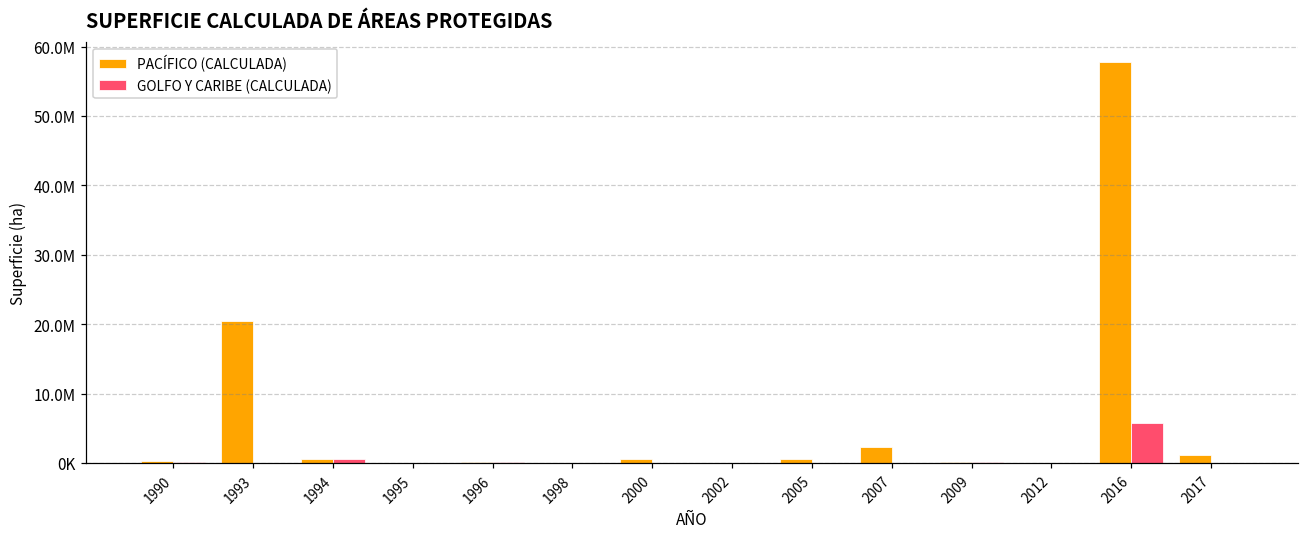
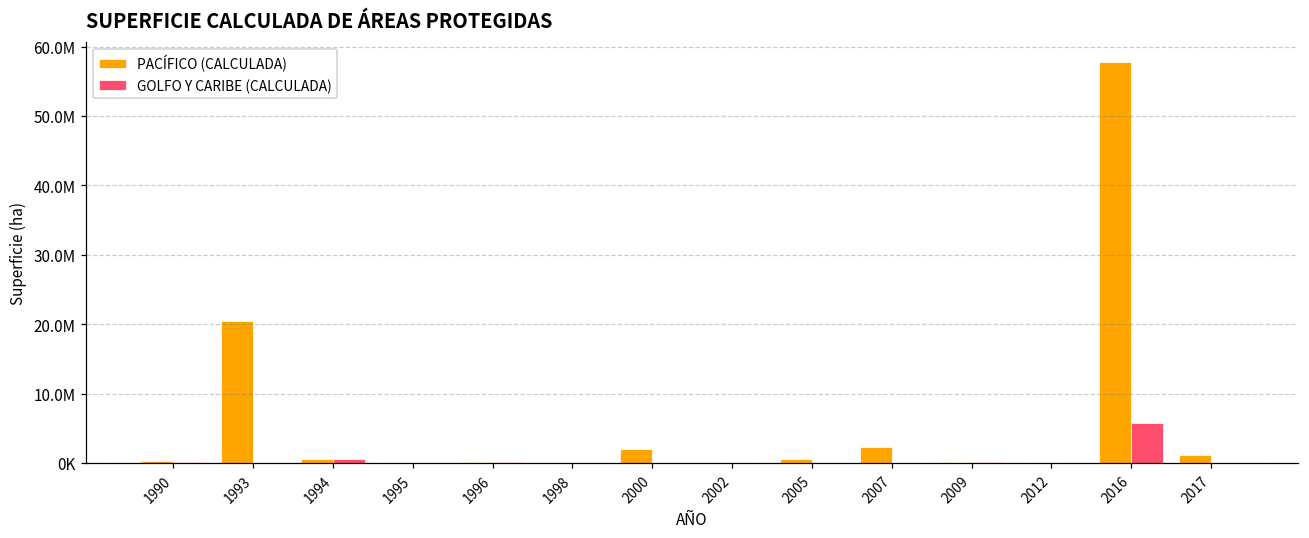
PACÍFICO (CALCULADA), 2000: 1000000 -> 2000000
